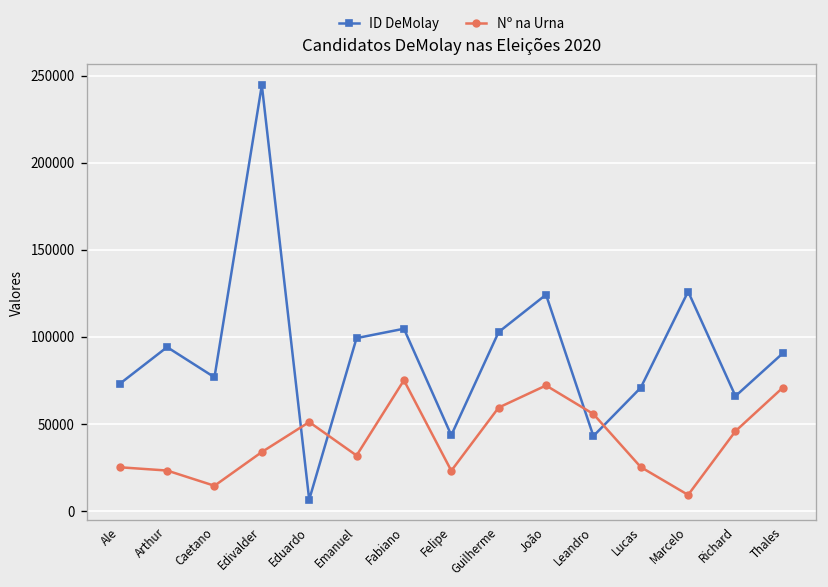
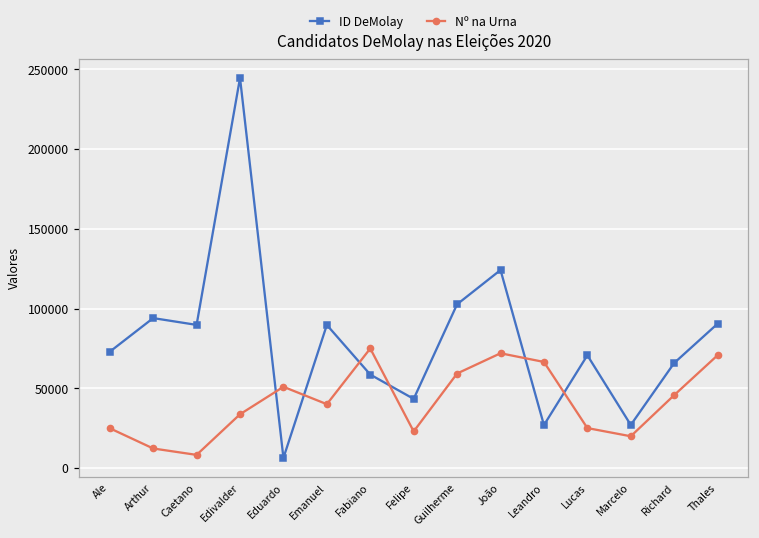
Nº na Urna, Arthur: 23000 -> 12000
ID DeMolay, Caetano: 77000 -> 90000
Nº na Urna, Caetano: 14000 -> 8000
ID DeMolay, Emanuel: 99000 -> 90000
Nº na Urna, Emanuel: 32000 -> 40000
ID DeMolay, Fabiano: 105000 -> 59000
ID DeMolay, Leandro: 43000 -> 27000
Nº na Urna, Leandro: 56000 -> 67000
ID DeMolay, Marcelo: 126000 -> 27000
Nº na Urna, Marcelo: 9000 -> 20000
